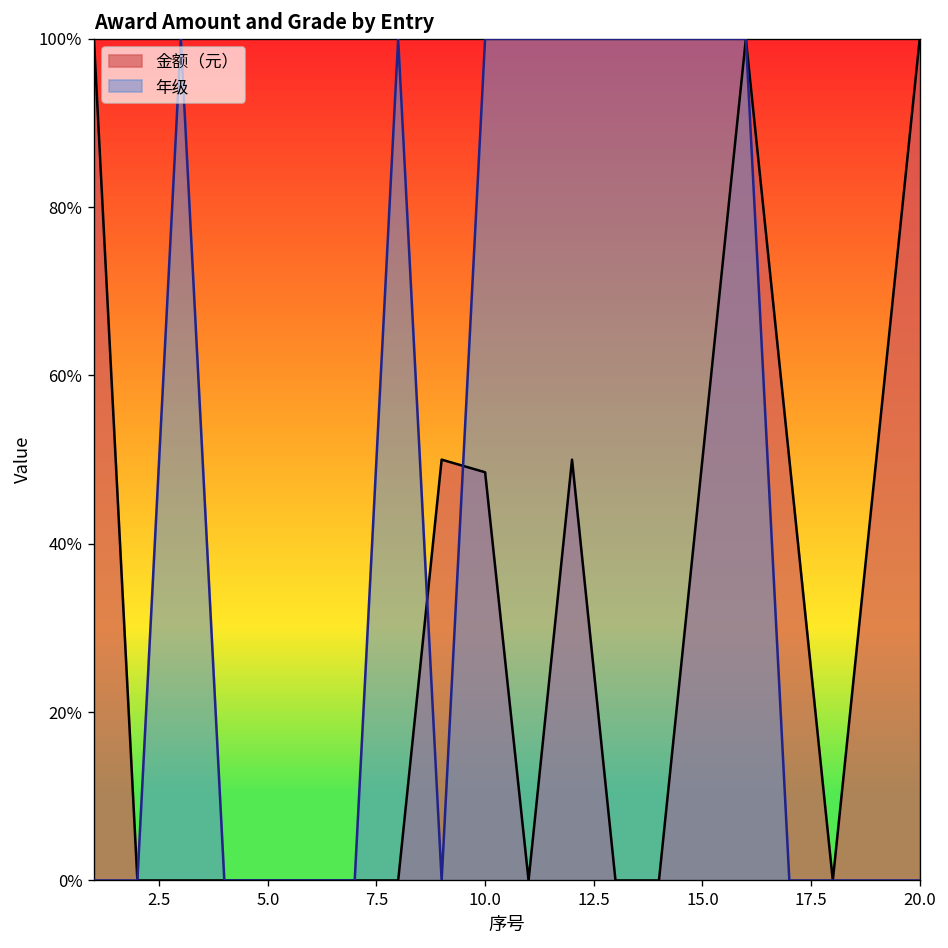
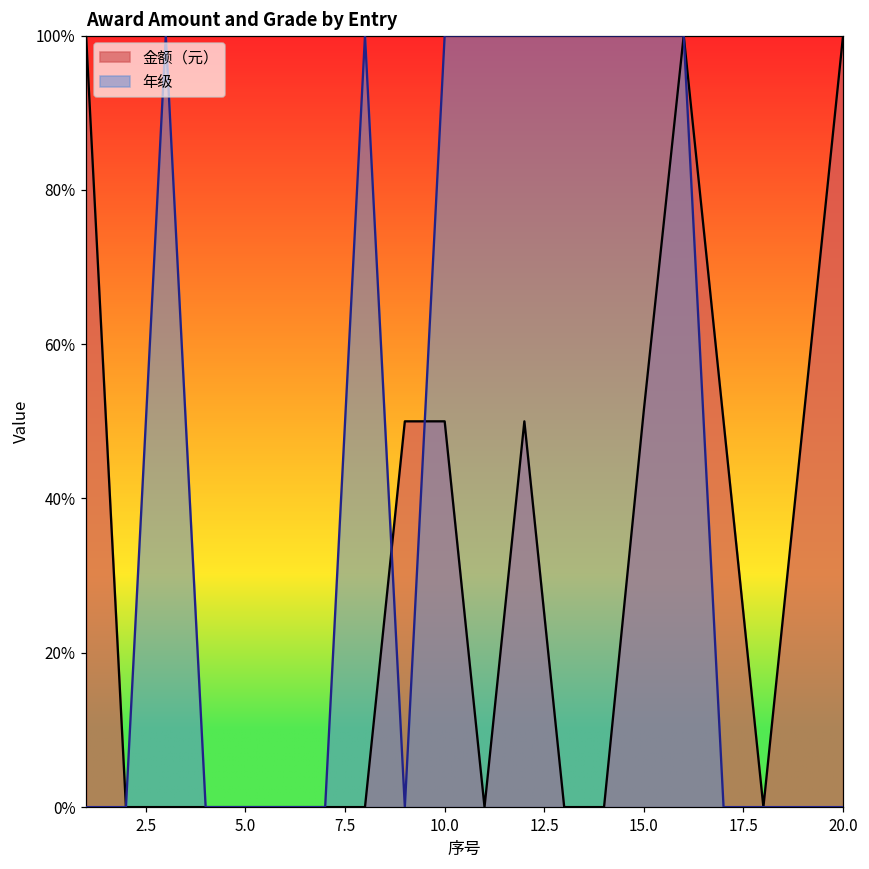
金额（元）, 10.0: 49% -> 50%
金额（元）, 15.0: 50% -> 52%
